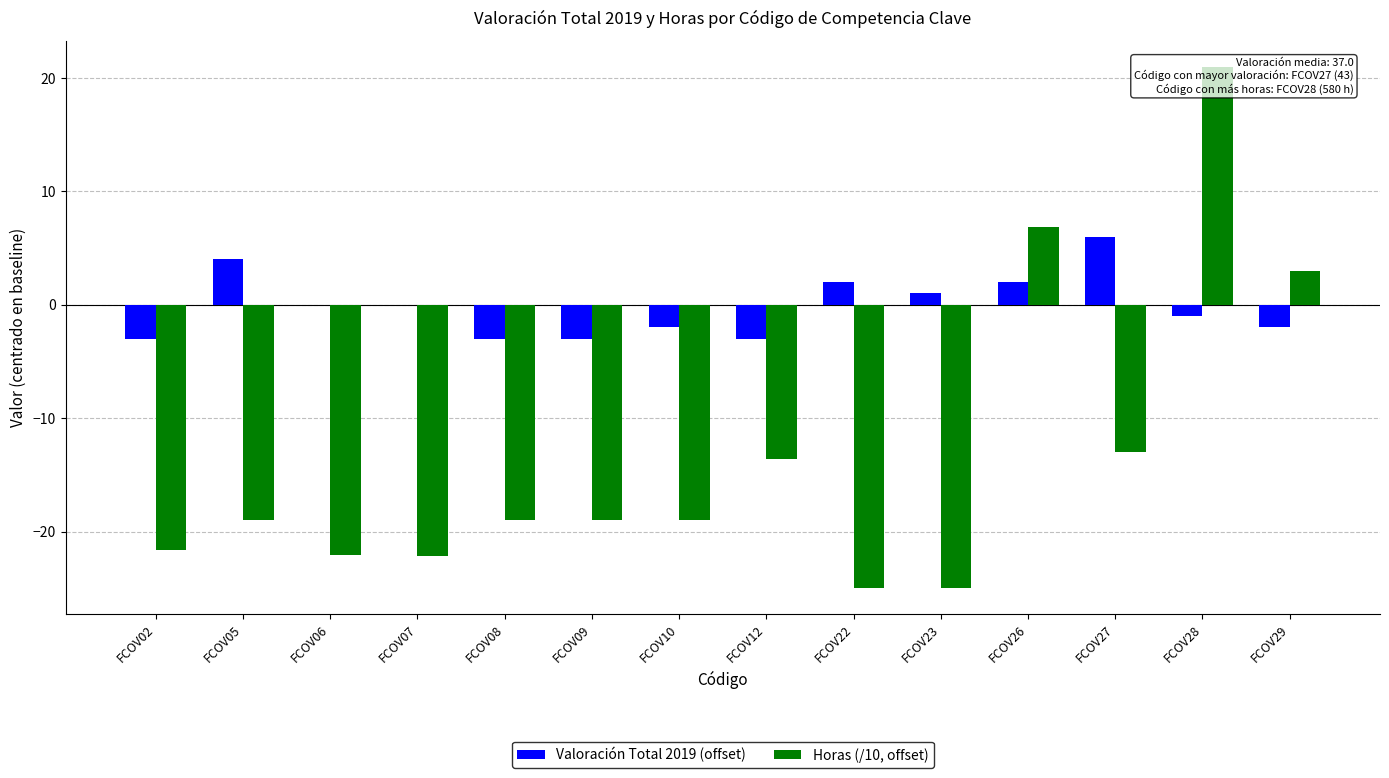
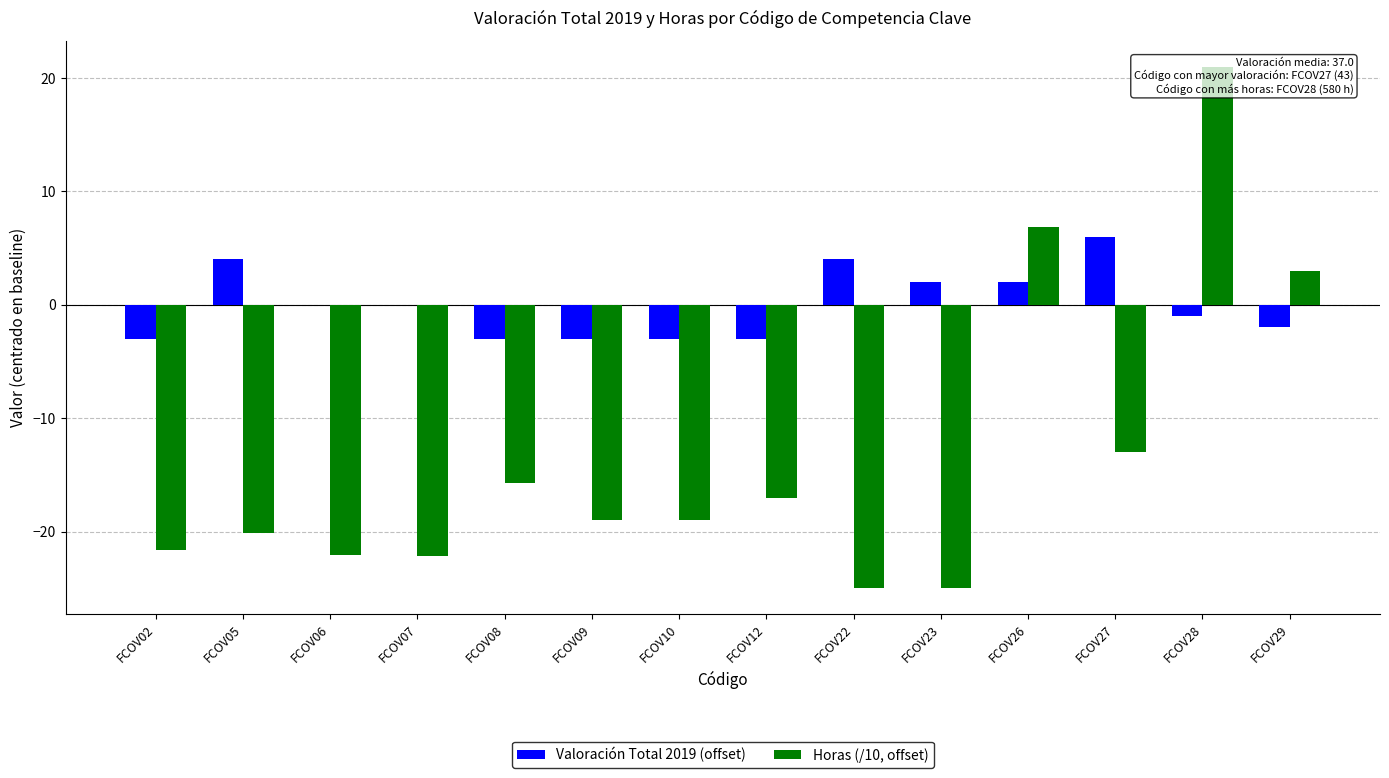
Horas (/10, offset), FCOV05: -19.0 -> -20.1
Horas (/10, offset), FCOV08: -19.0 -> -15.7
Valoración Total 2019 (offset), FCOV10: -2.0 -> -3.0
Horas (/10, offset), FCOV12: -13.6 -> -17.0
Valoración Total 2019 (offset), FCOV22: 2.0 -> 4.0
Valoración Total 2019 (offset), FCOV23: 1.0 -> 2.0
